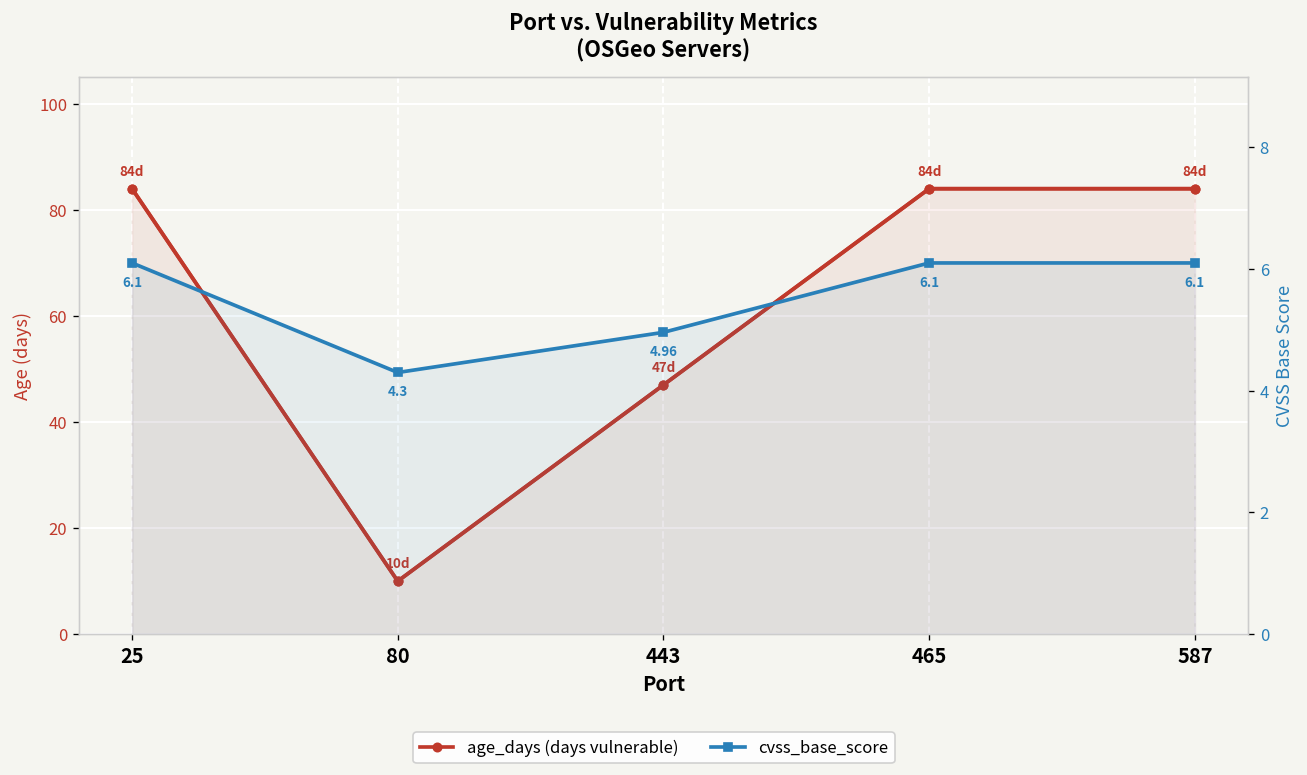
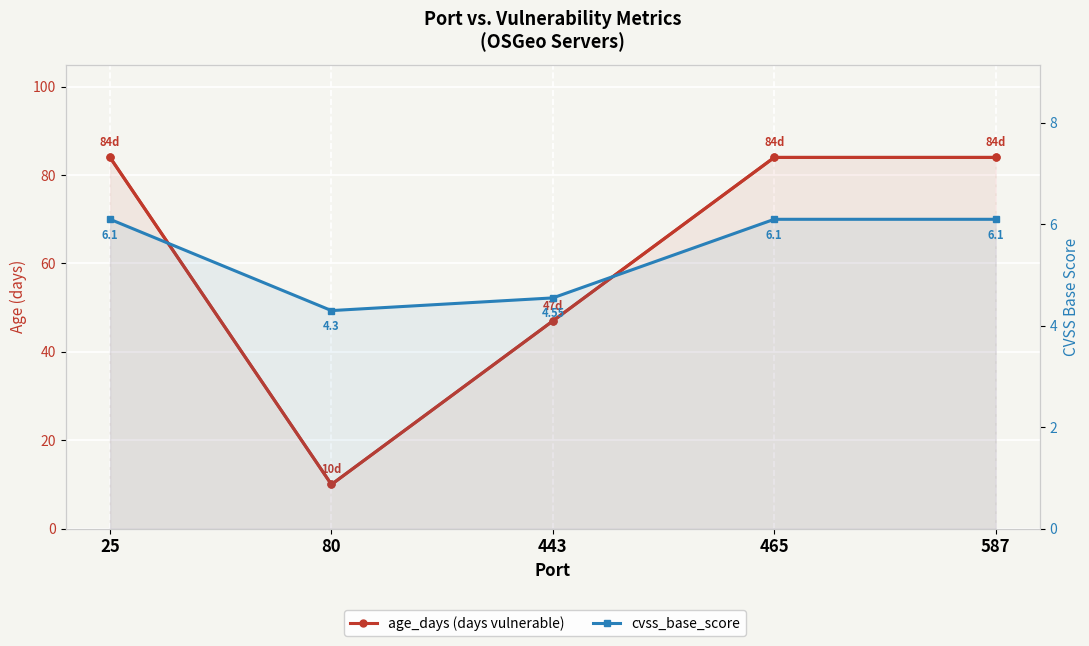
cvss_base_score, 443: 4.96 -> 4.55
